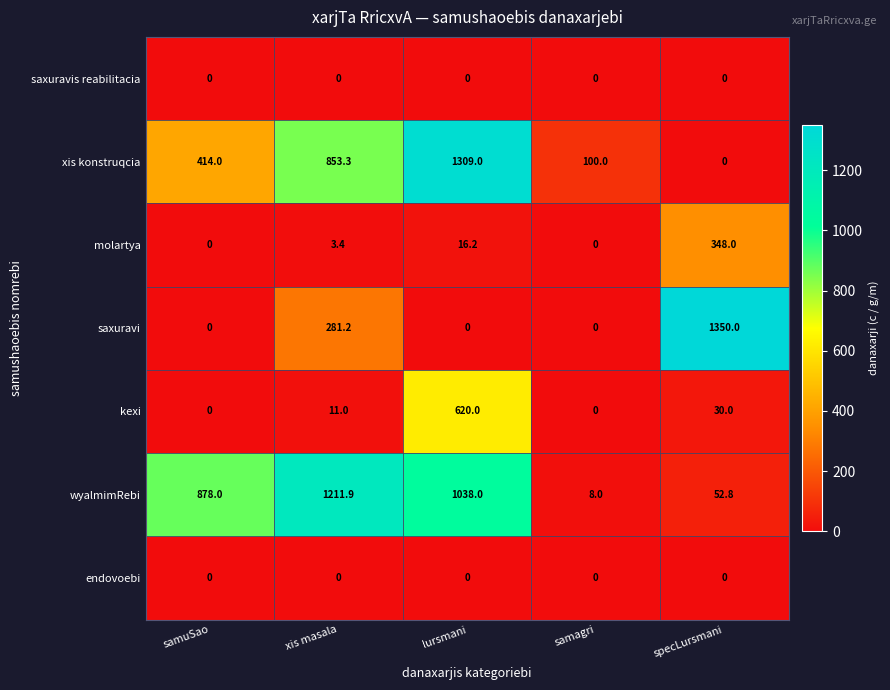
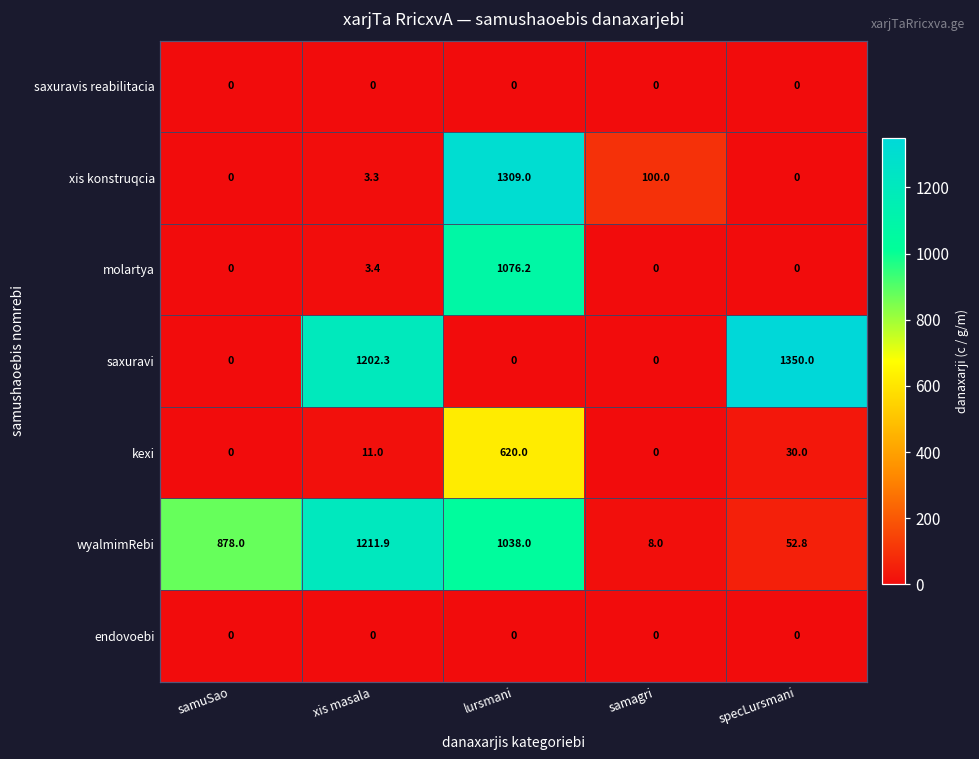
xis konstruqcia, samuSao: 414.0 -> 0
xis konstruqcia, xis masala: 853.3 -> 3.3
molartya, lursmani: 16.2 -> 1076.2
molartya, specLursmani: 348.0 -> 0
saxuravi, xis masala: 281.2 -> 1202.3
